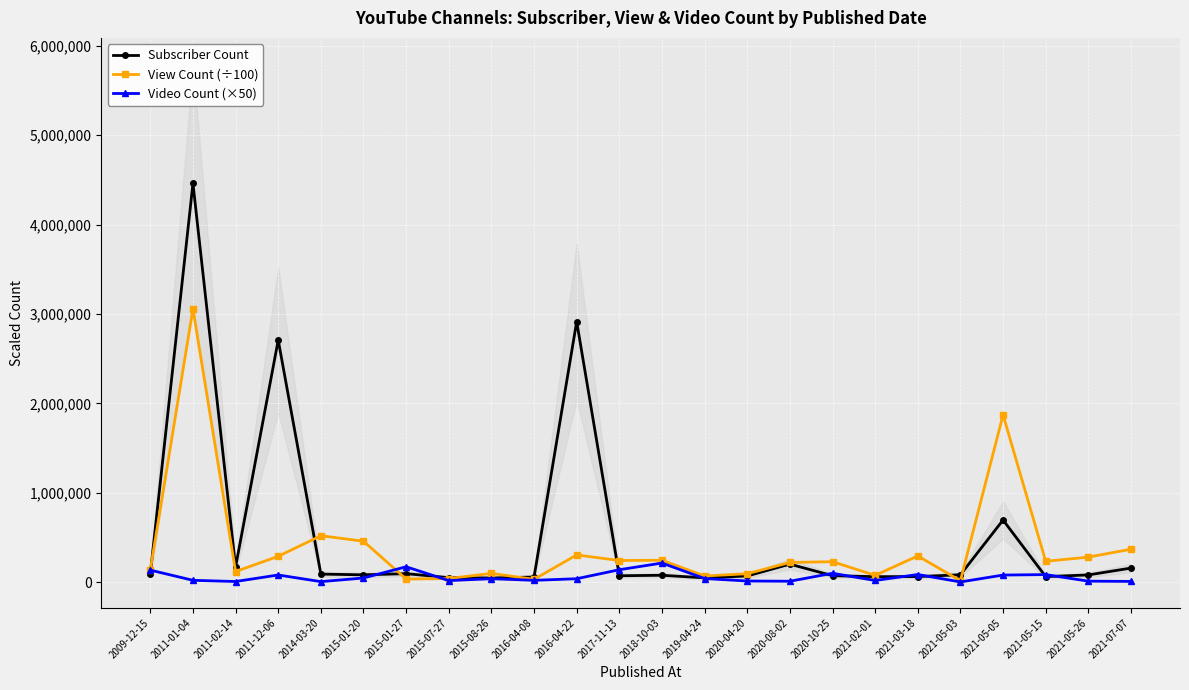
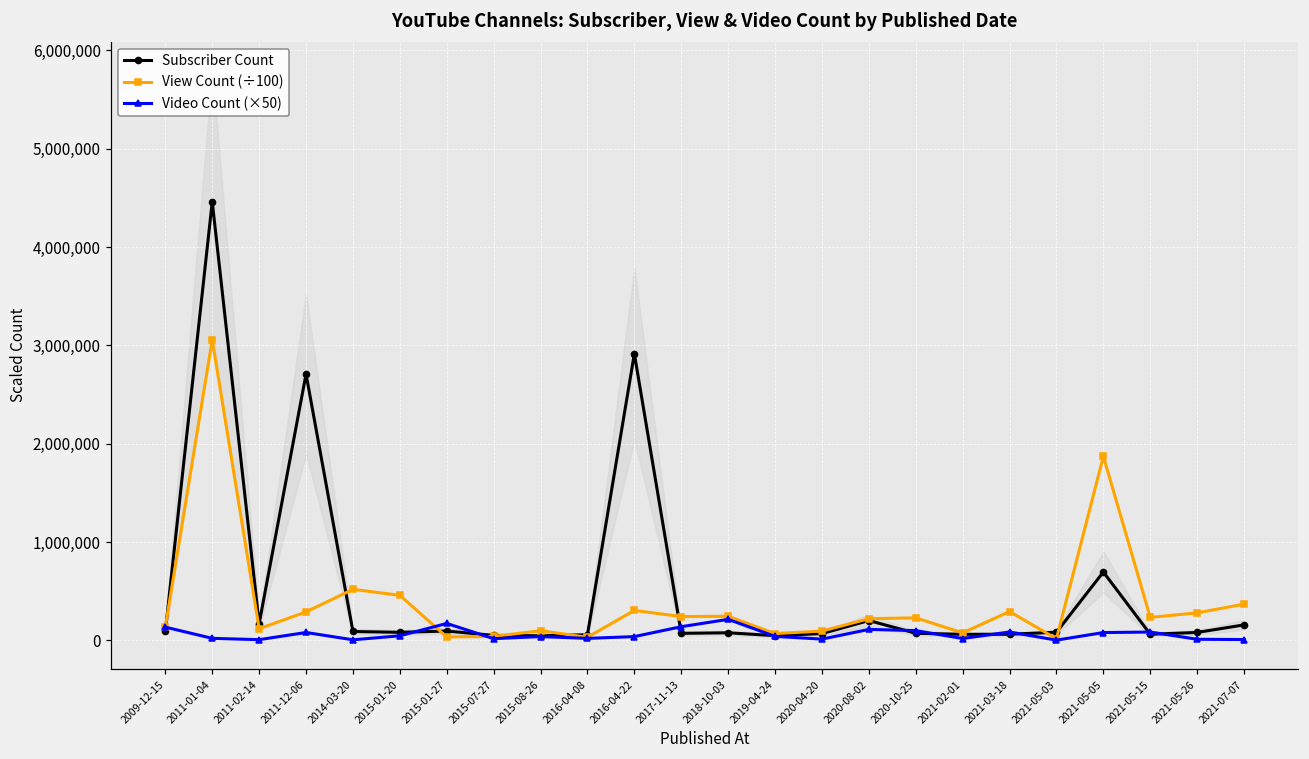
Video Count (×50), 2020-08-02: 0 -> 100,000
